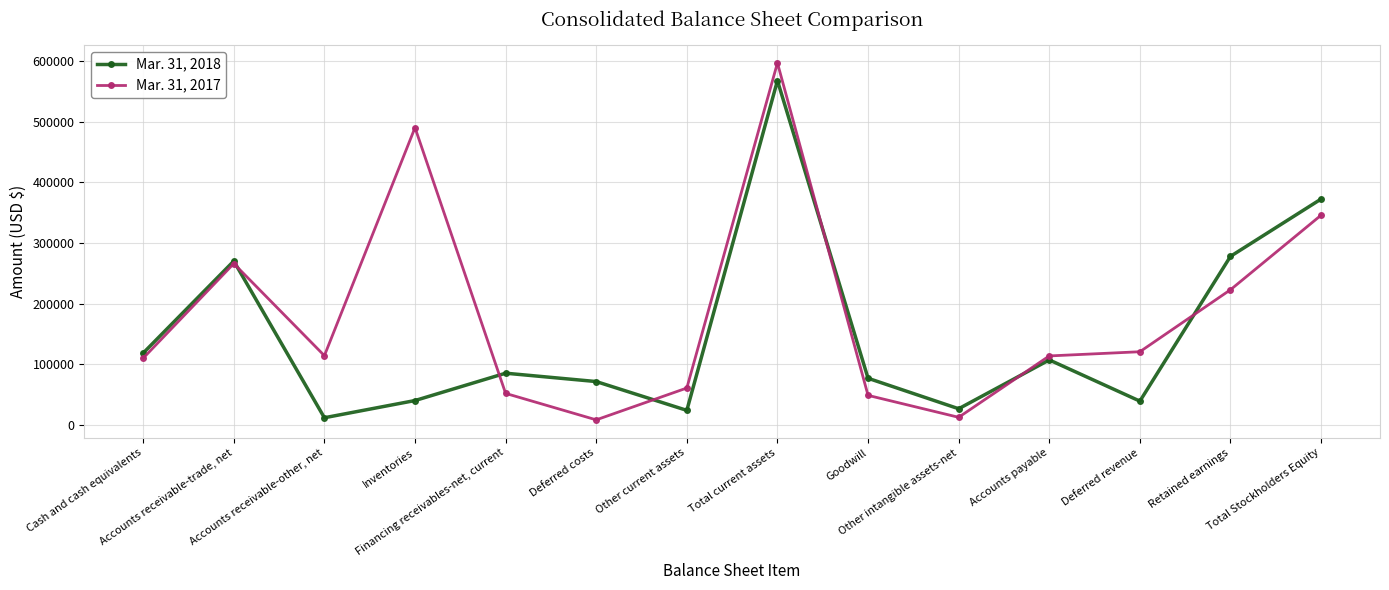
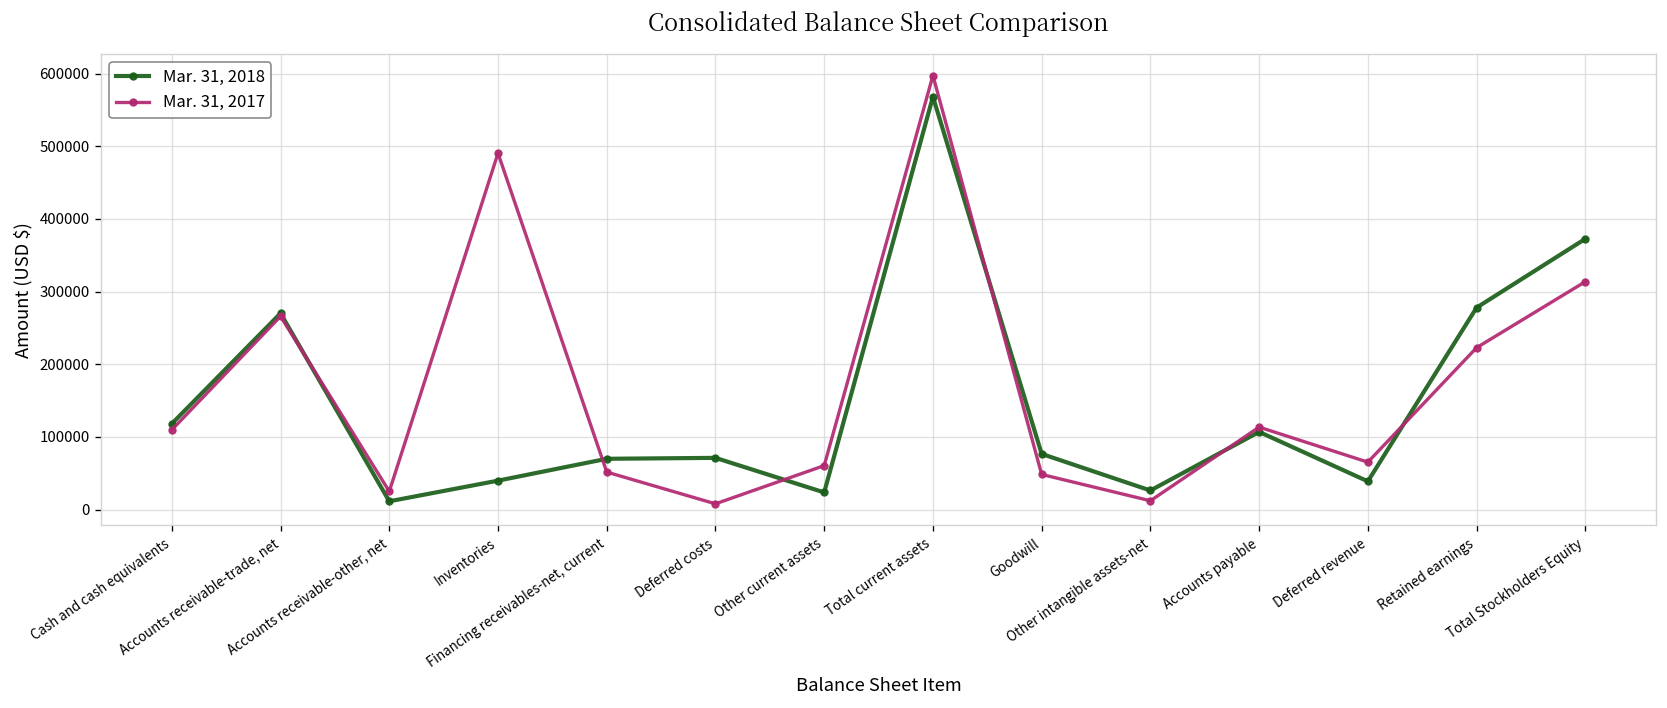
Mar. 31, 2017, Accounts receivable-other, net: 110000 -> 20000
Mar. 31, 2018, Financing receivables-net, current: 90000 -> 70000
Mar. 31, 2017, Deferred revenue: 120000 -> 70000
Mar. 31, 2017, Total Stockholders Equity: 350000 -> 310000
